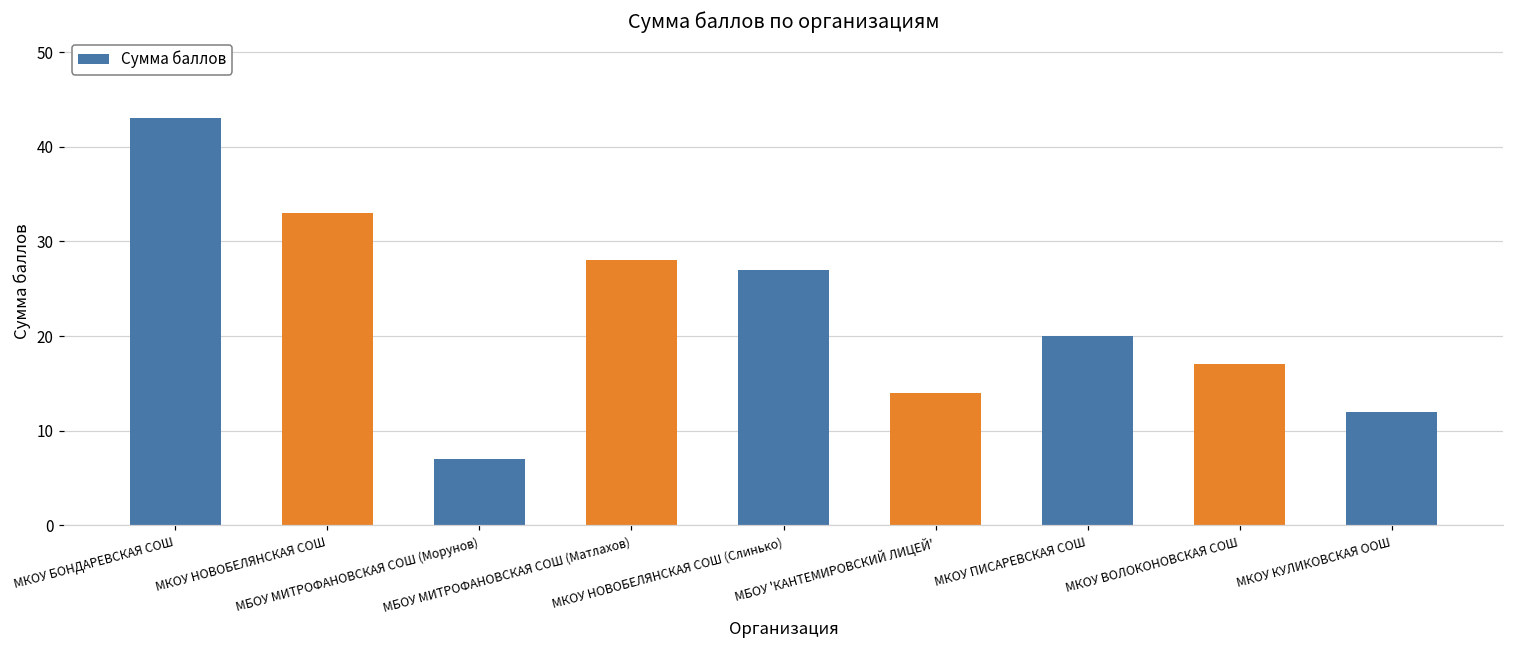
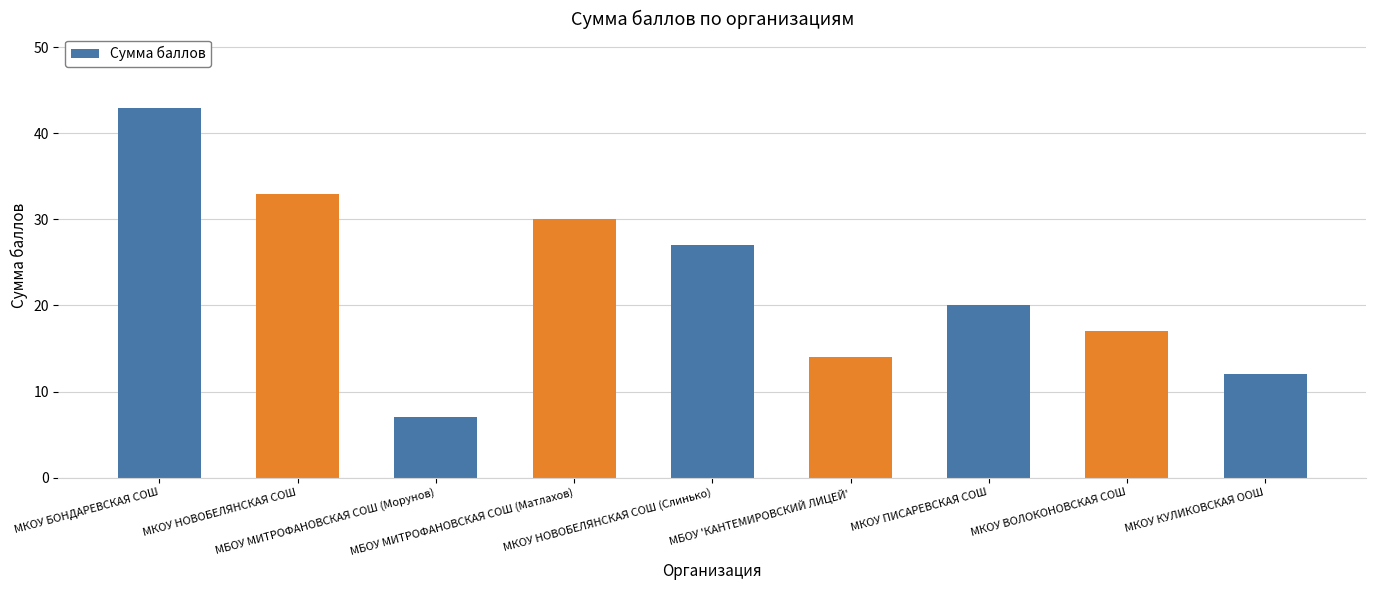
МБОУ МИТРОФАНОВСКАЯ СОШ (Матлахов): 28 -> 30
